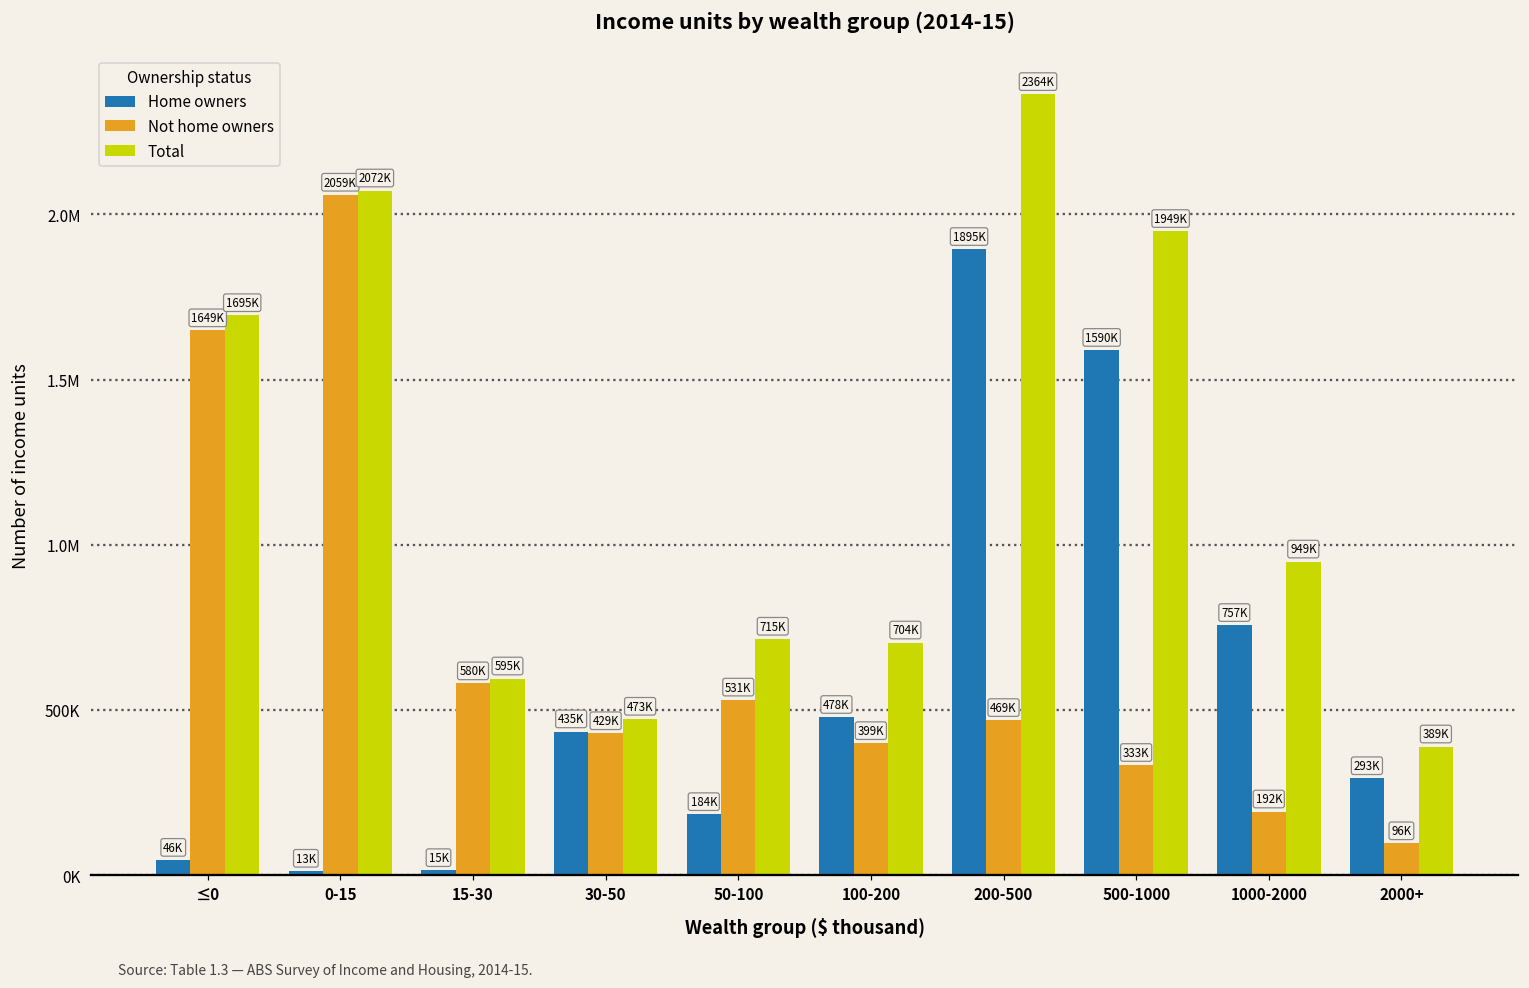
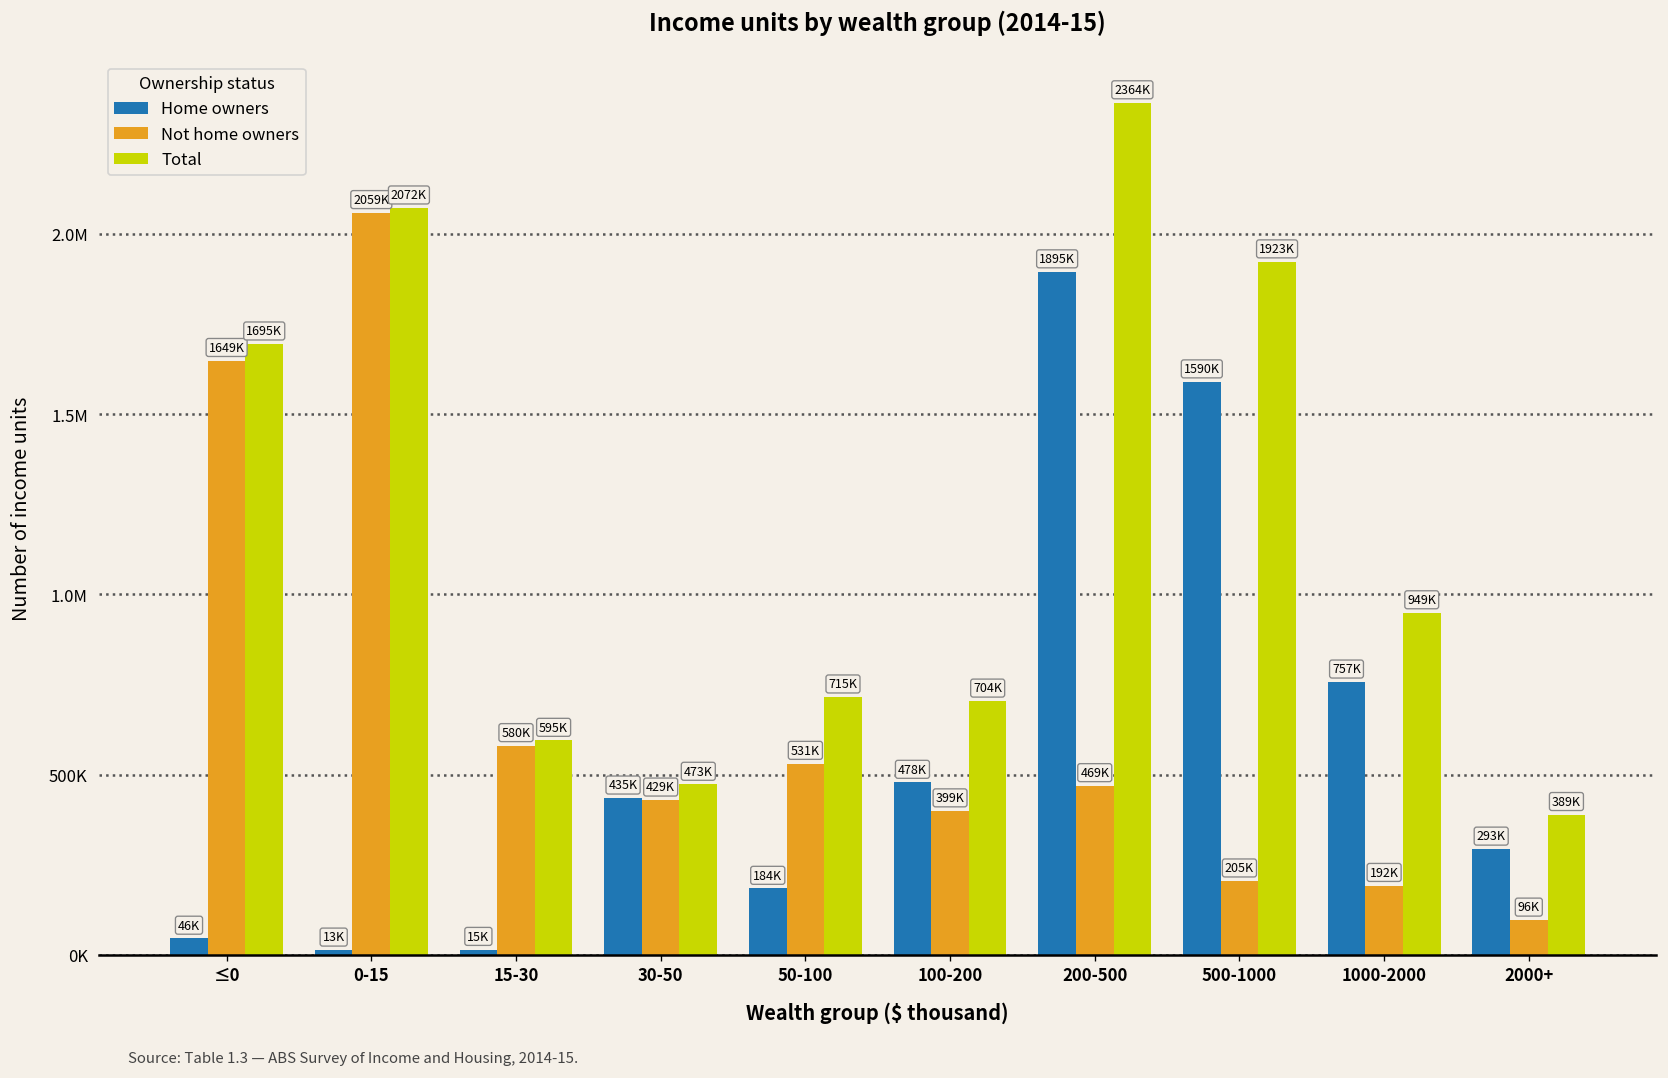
Not home owners, 500-1000: 333K -> 205K
Total, 500-1000: 1949K -> 1923K
